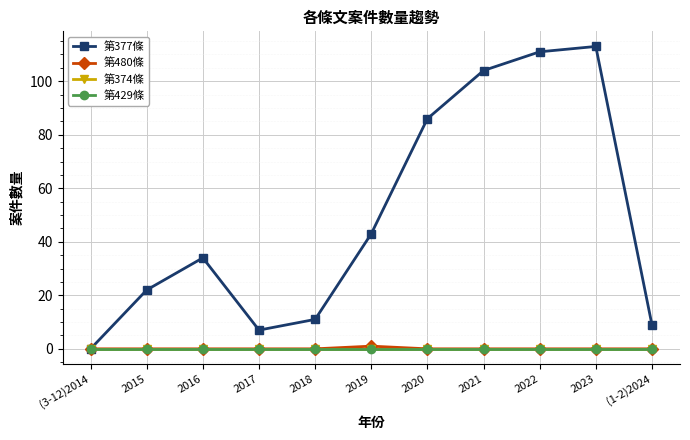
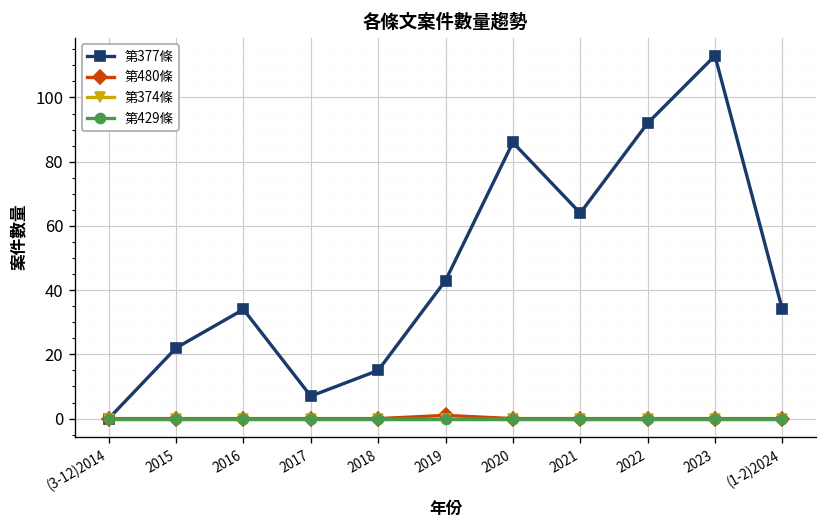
第377條, 2018: 11 -> 15
第377條, 2021: 104 -> 64
第377條, 2022: 111 -> 92
第377條, (1-2)2024: 9 -> 34
